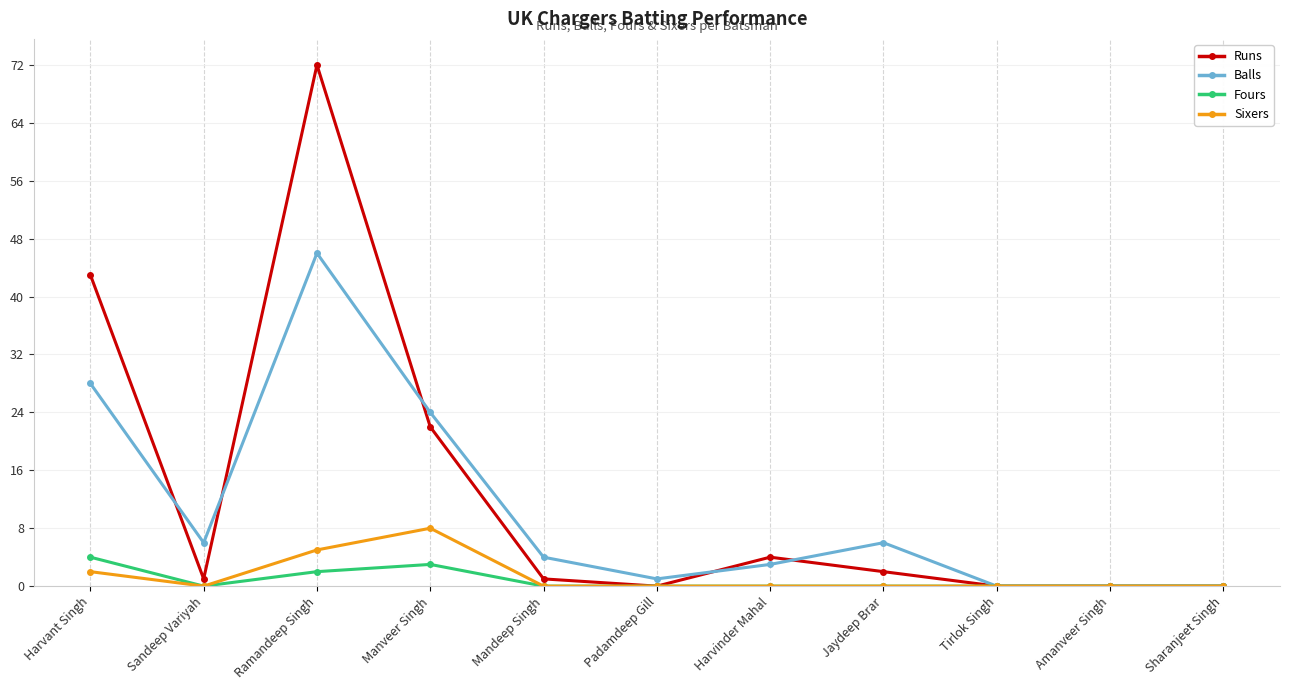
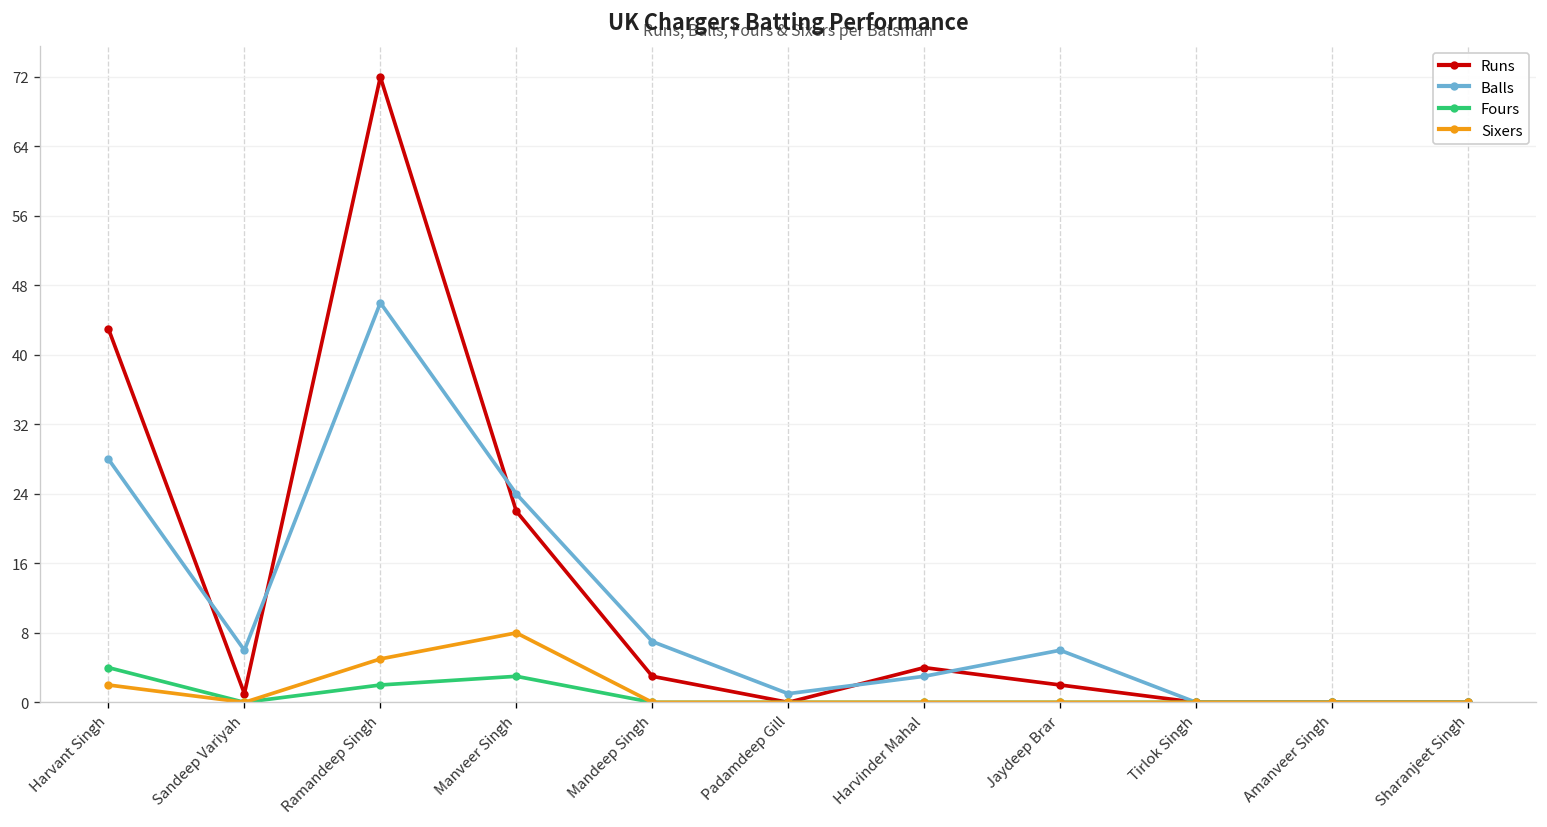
Runs, Mandeep Singh: 1 -> 3
Balls, Mandeep Singh: 4 -> 7
